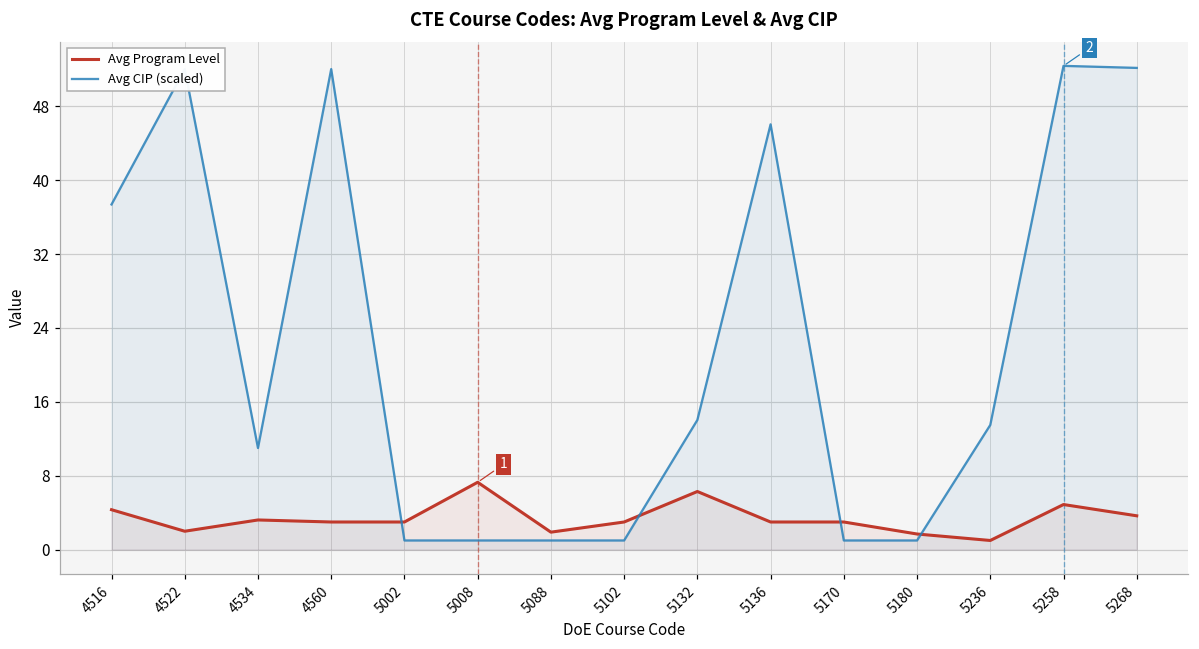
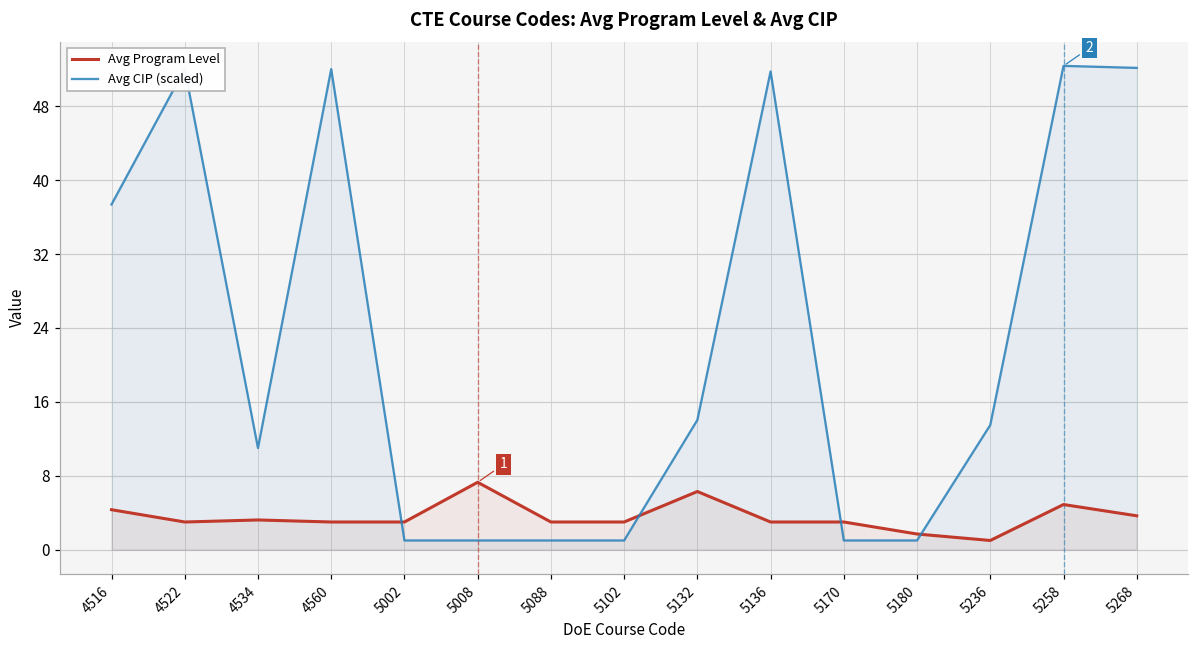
Avg Program Level, 4522: 2 -> 3
Avg Program Level, 5088: 2 -> 3
Avg CIP (scaled), 5136: 46 -> 52
